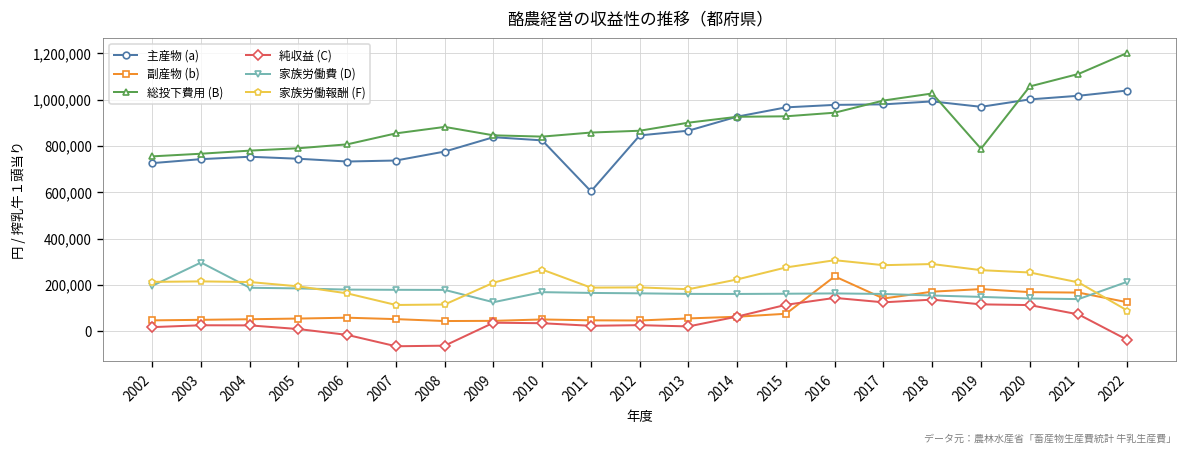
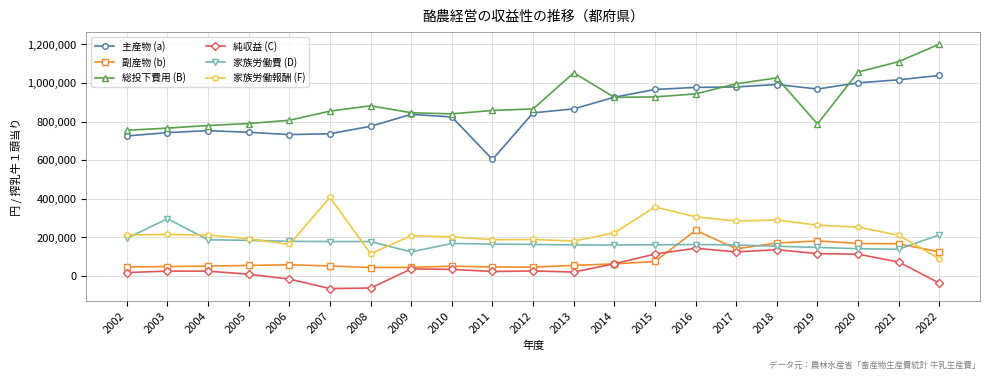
家族労働報酬 (F), 2007: 110,000 -> 410,000
家族労働報酬 (F), 2010: 270,000 -> 200,000
総投下費用 (B), 2013: 900,000 -> 1,050,000
家族労働報酬 (F), 2015: 270,000 -> 360,000
